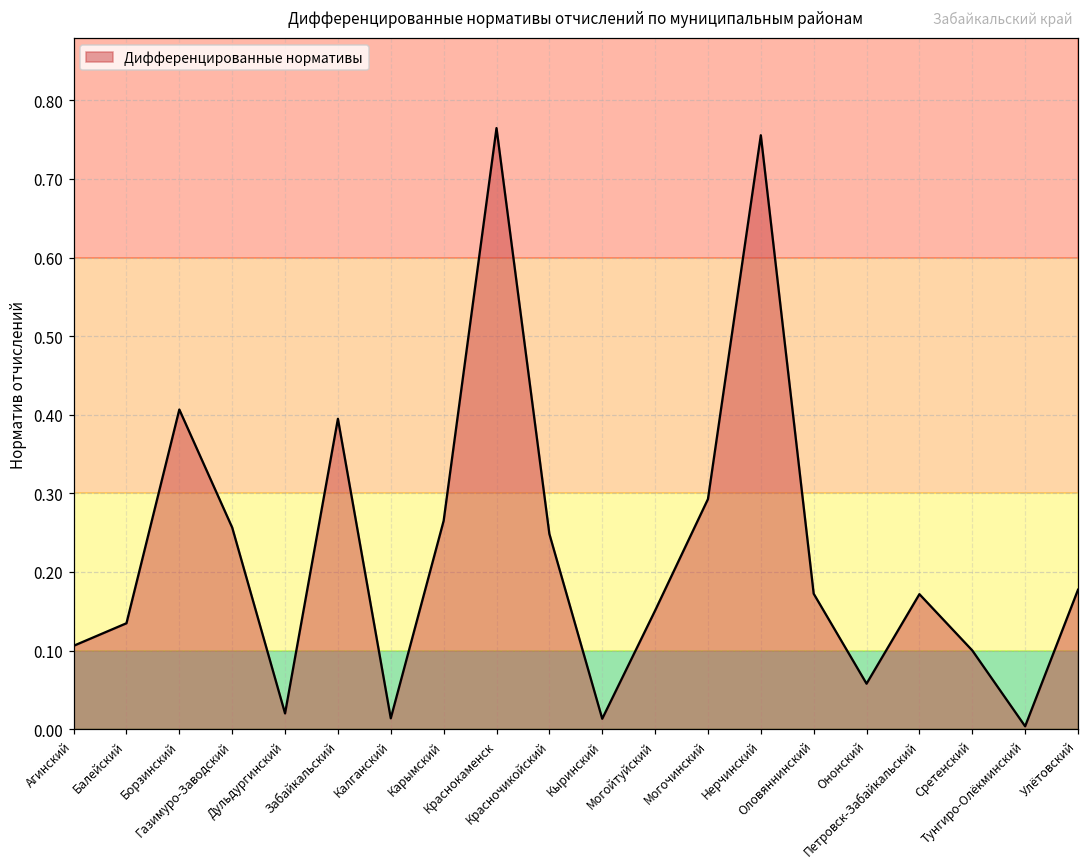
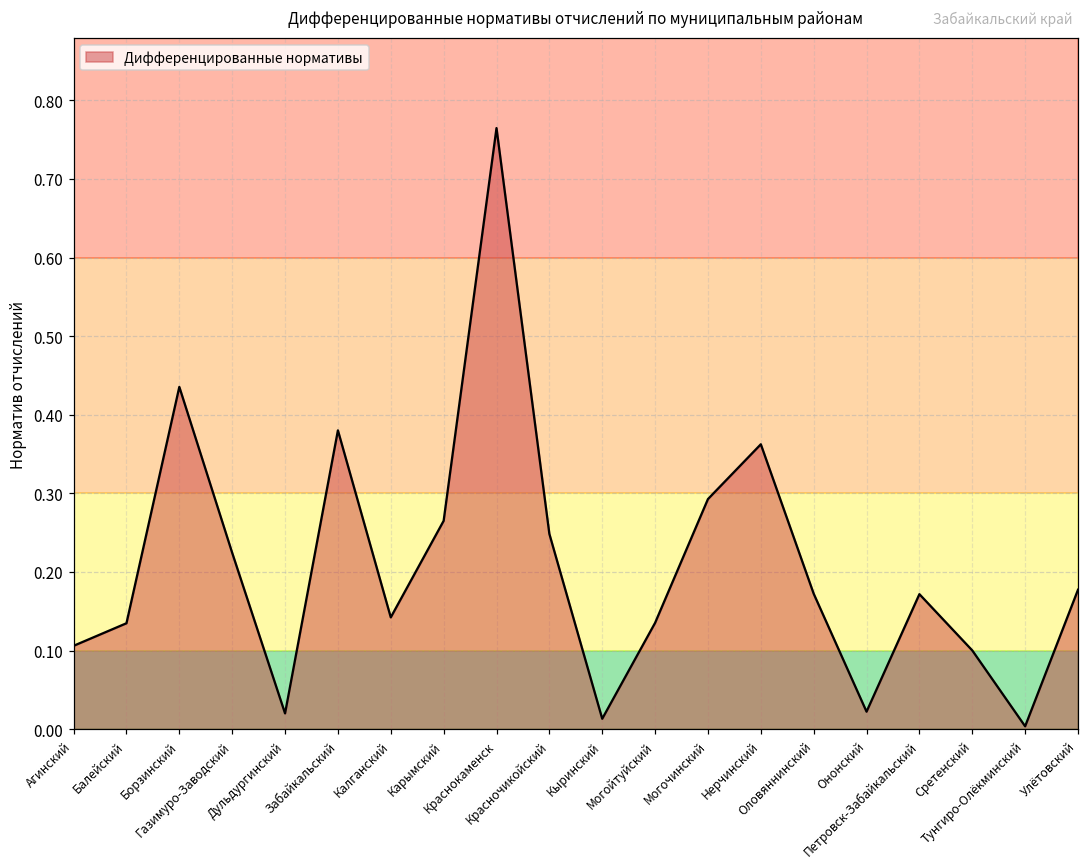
Борзинский: 0.41 -> 0.44
Газимуро-Заводский: 0.26 -> 0.22
Забайкальский: 0.39 -> 0.38
Калганский: 0.01 -> 0.14
Могойтуйский: 0.15 -> 0.14
Нерчинский: 0.76 -> 0.36
Ононский: 0.06 -> 0.02
